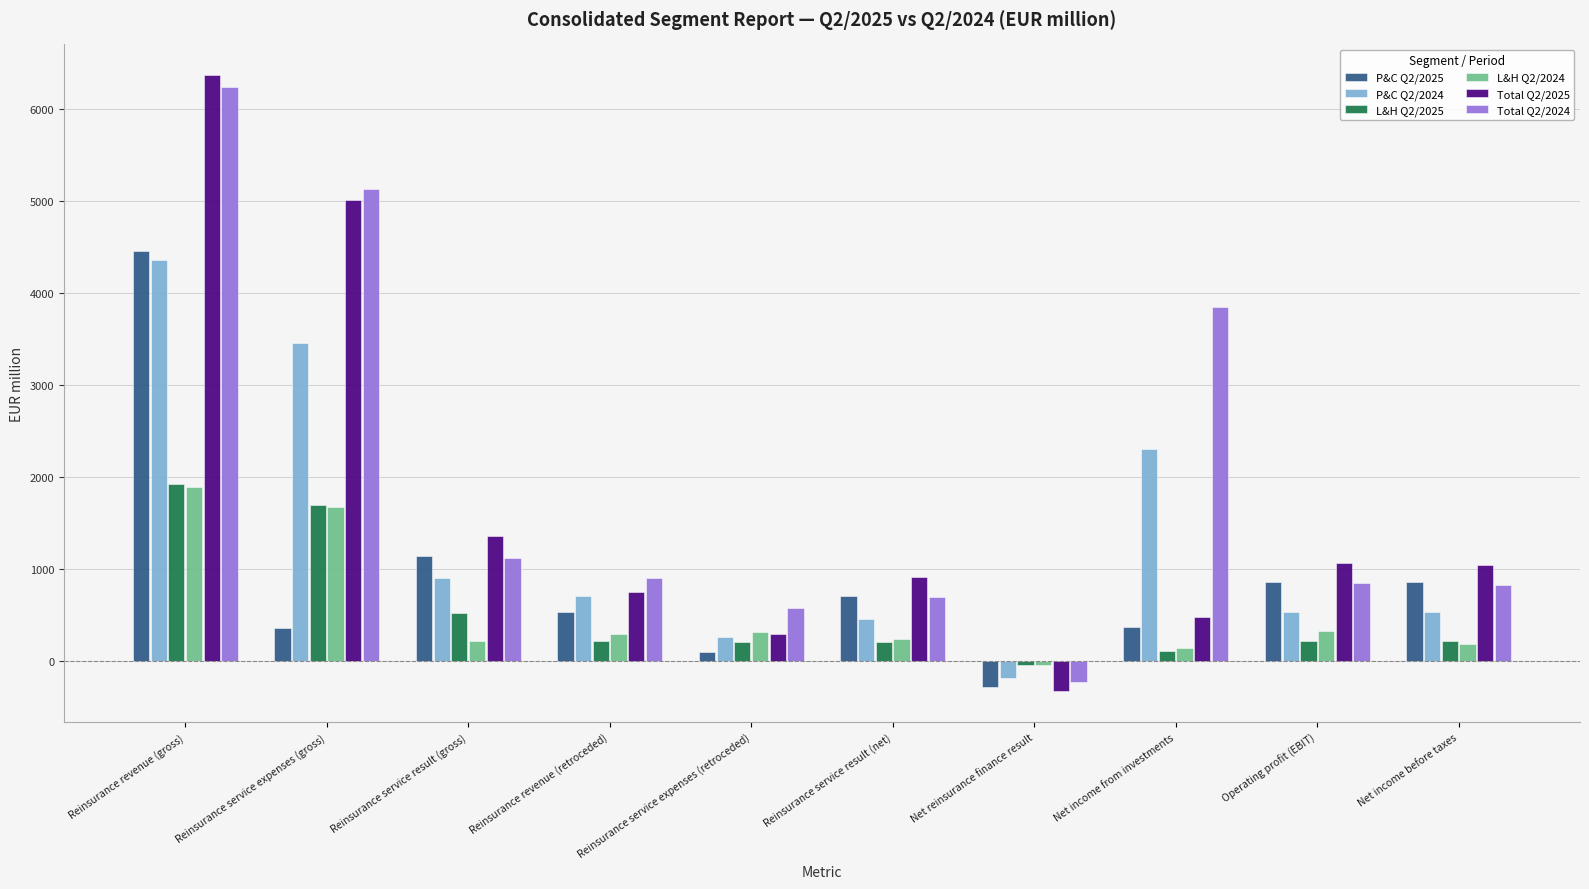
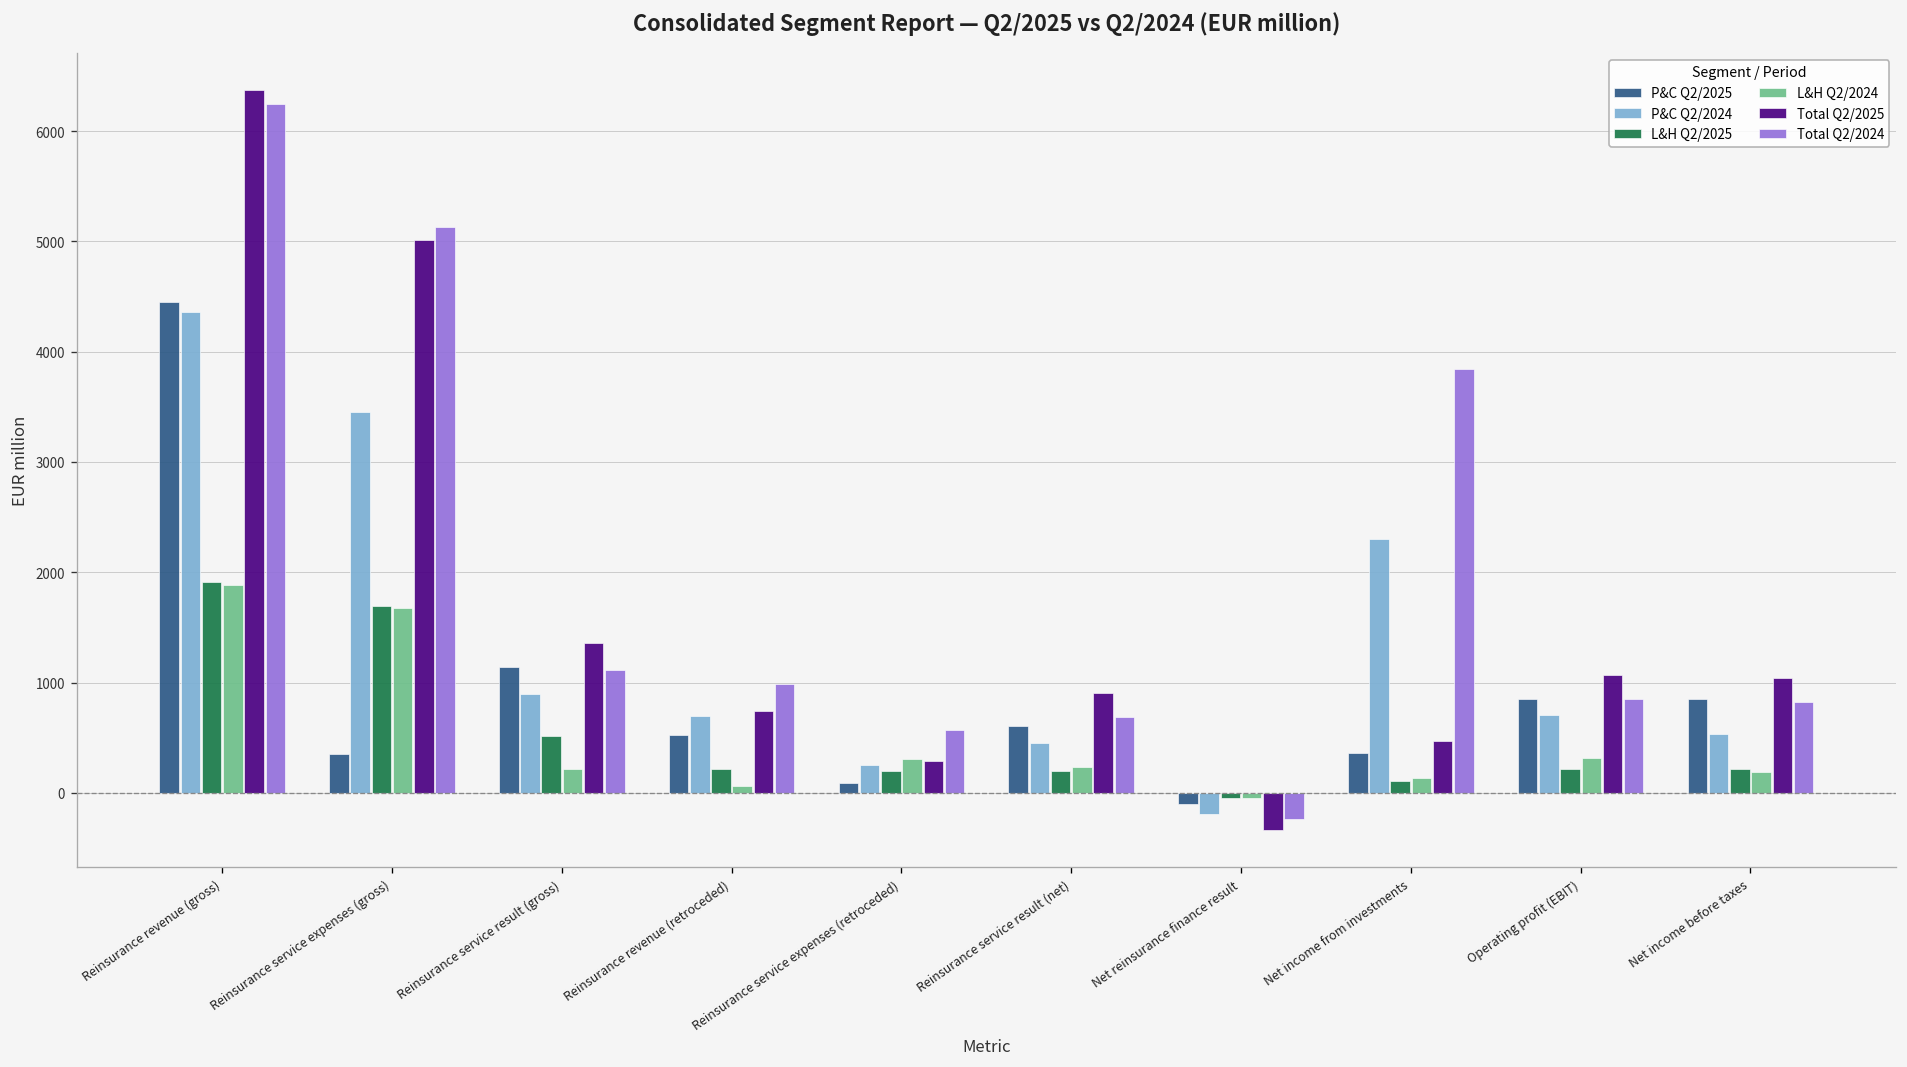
L&H Q2/2024, Reinsurance revenue (retroceded): 300 -> 100
Total Q2/2024, Reinsurance revenue (retroceded): 900 -> 1000
P&C Q2/2025, Reinsurance service result (net): 700 -> 600
P&C Q2/2025, Net reinsurance finance result: -300 -> -100
P&C Q2/2024, Operating profit (EBIT): 500 -> 700
